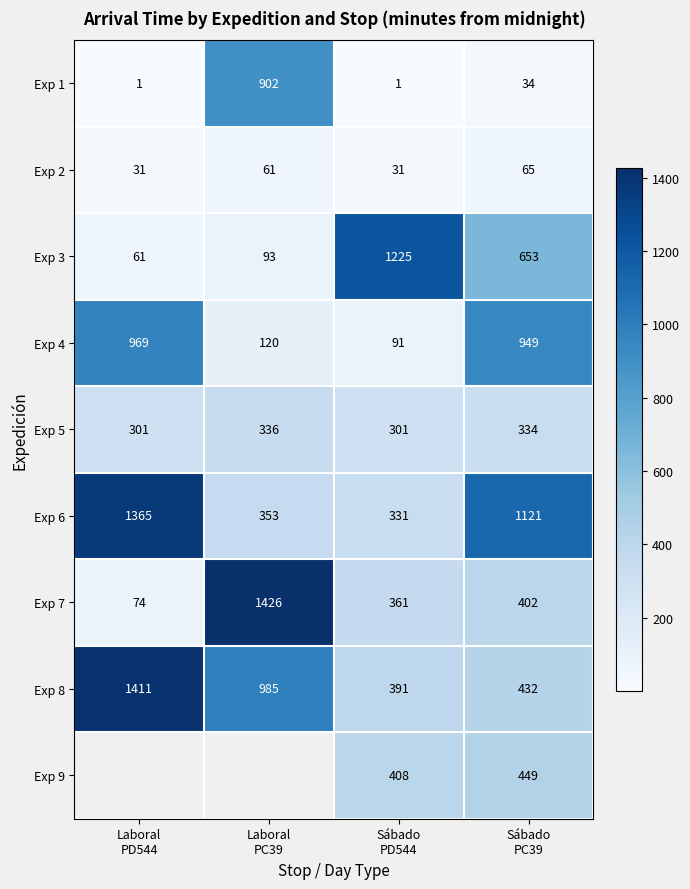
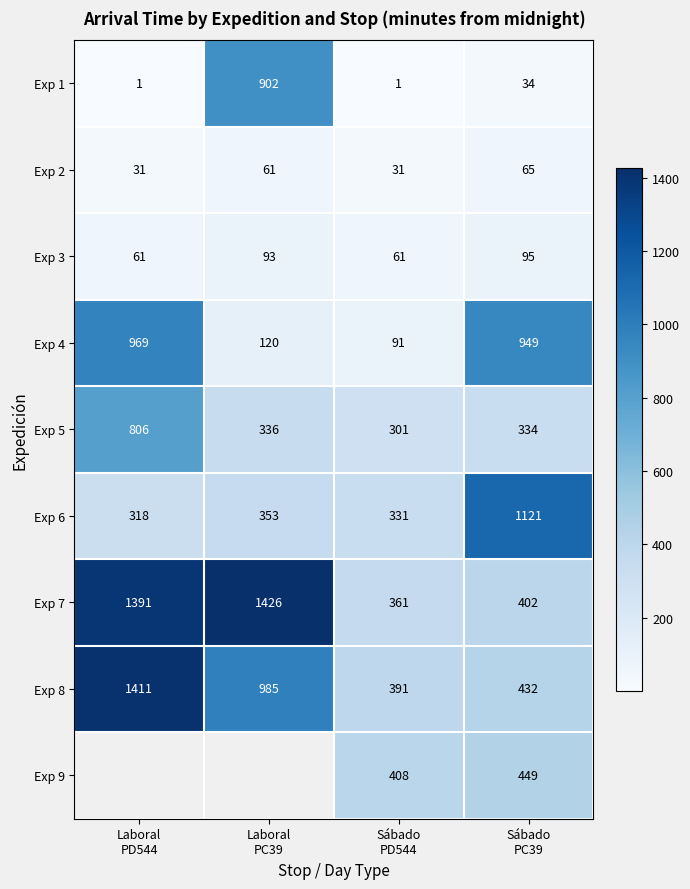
Exp 3, Sábado PD544: 1225 -> 61
Exp 3, Sábado PC39: 653 -> 95
Exp 5, Laboral PD544: 301 -> 806
Exp 6, Laboral PD544: 1365 -> 318
Exp 7, Laboral PD544: 74 -> 1391
